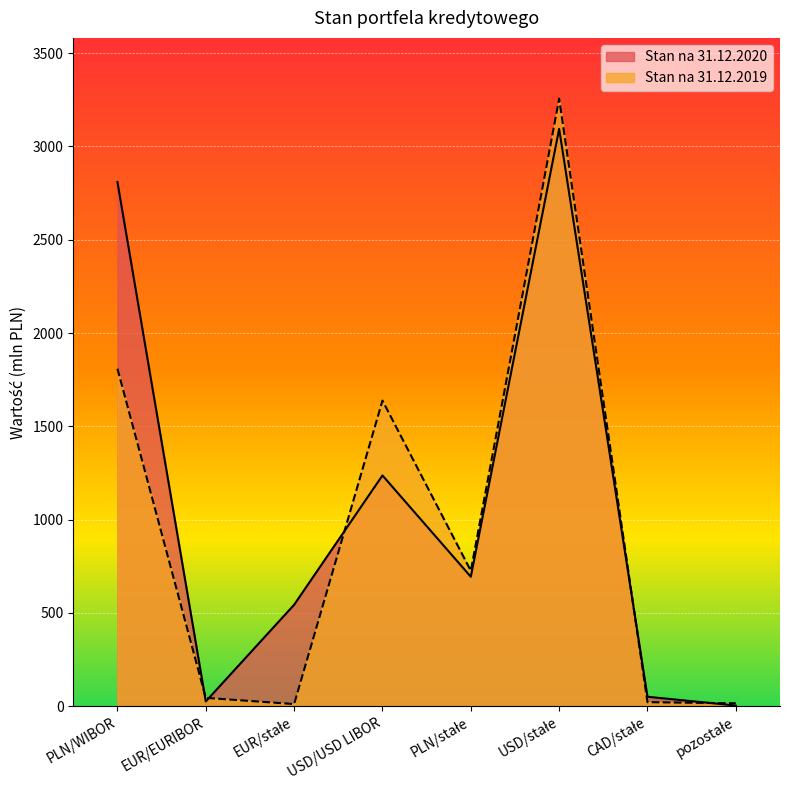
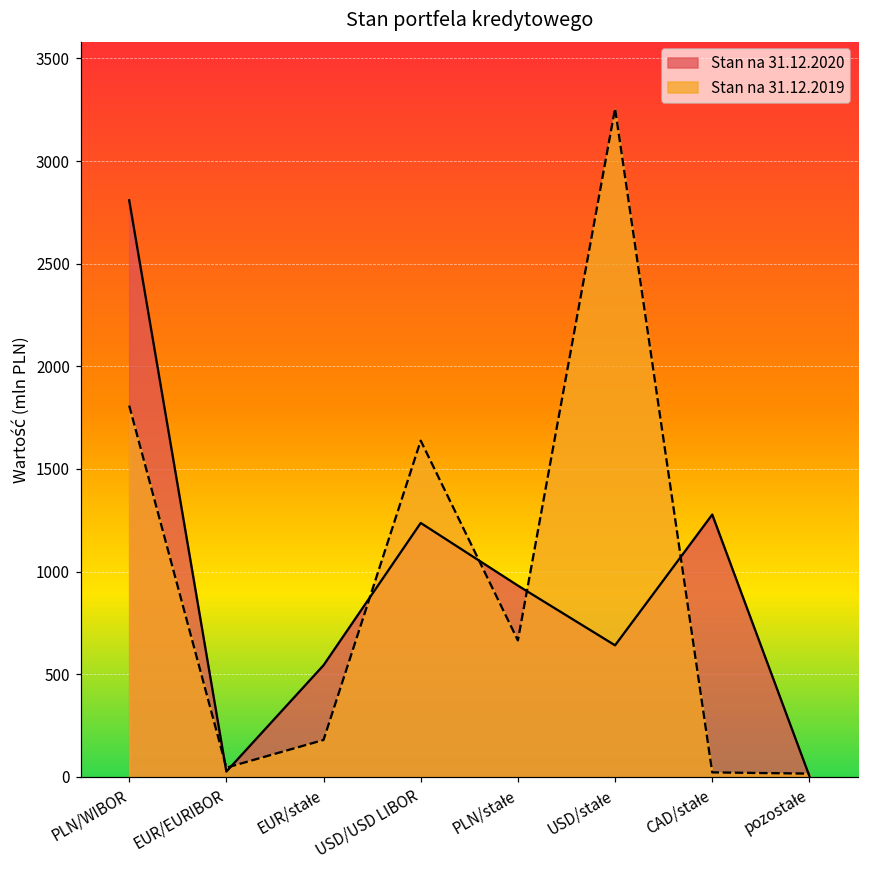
Stan na 31.12.2019, EUR/stałe: 10 -> 180
Stan na 31.12.2020, PLN/stałe: 690 -> 930
Stan na 31.12.2019, PLN/stałe: 730 -> 670
Stan na 31.12.2020, USD/stałe: 3090 -> 640
Stan na 31.12.2020, CAD/stałe: 50 -> 1280
